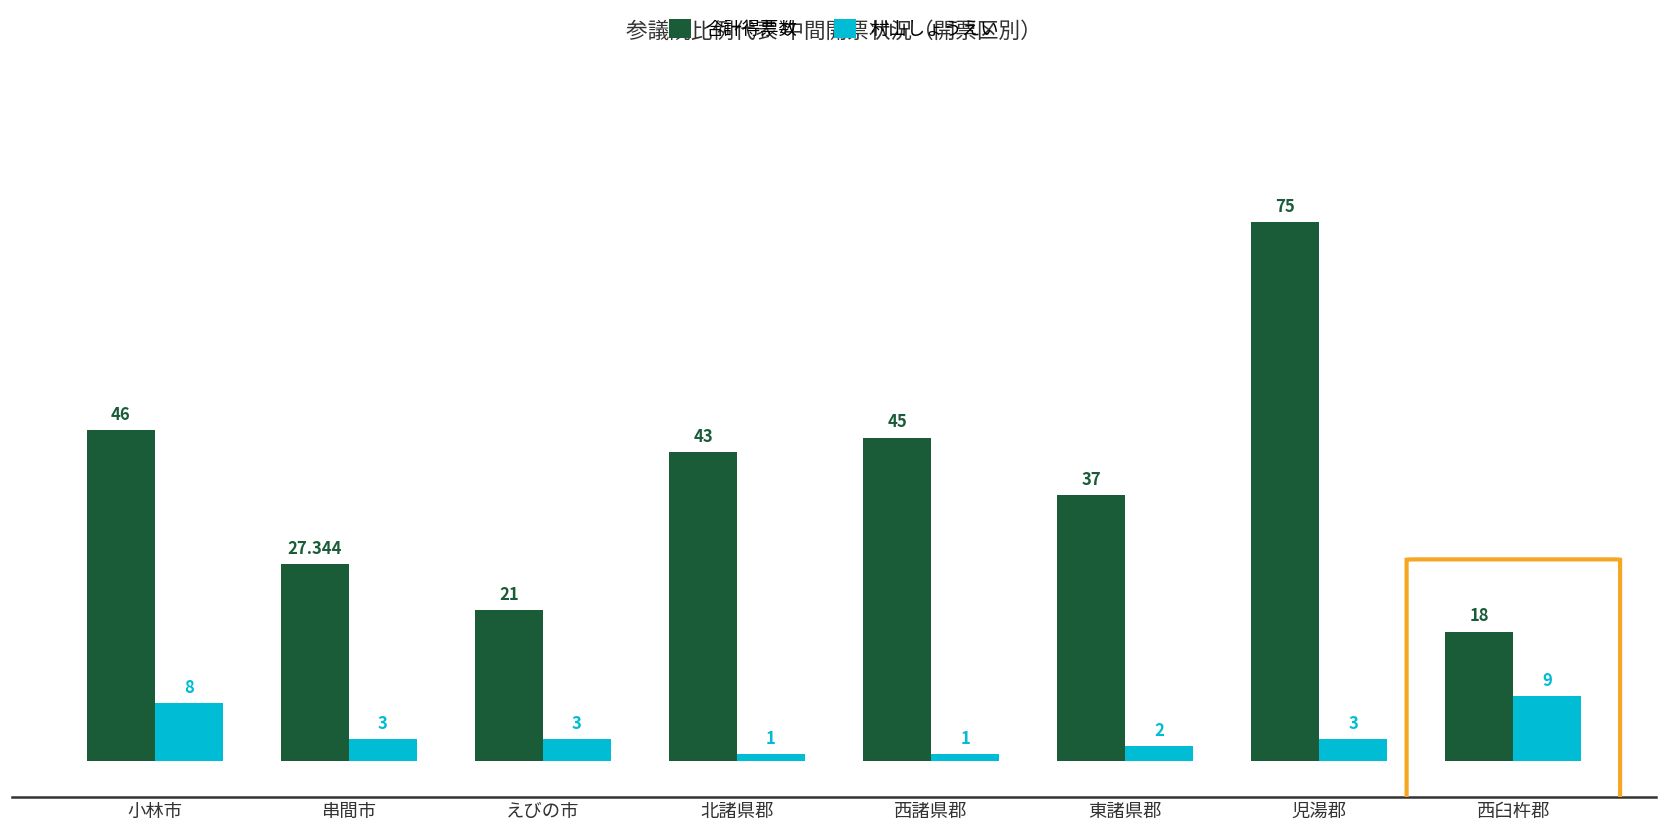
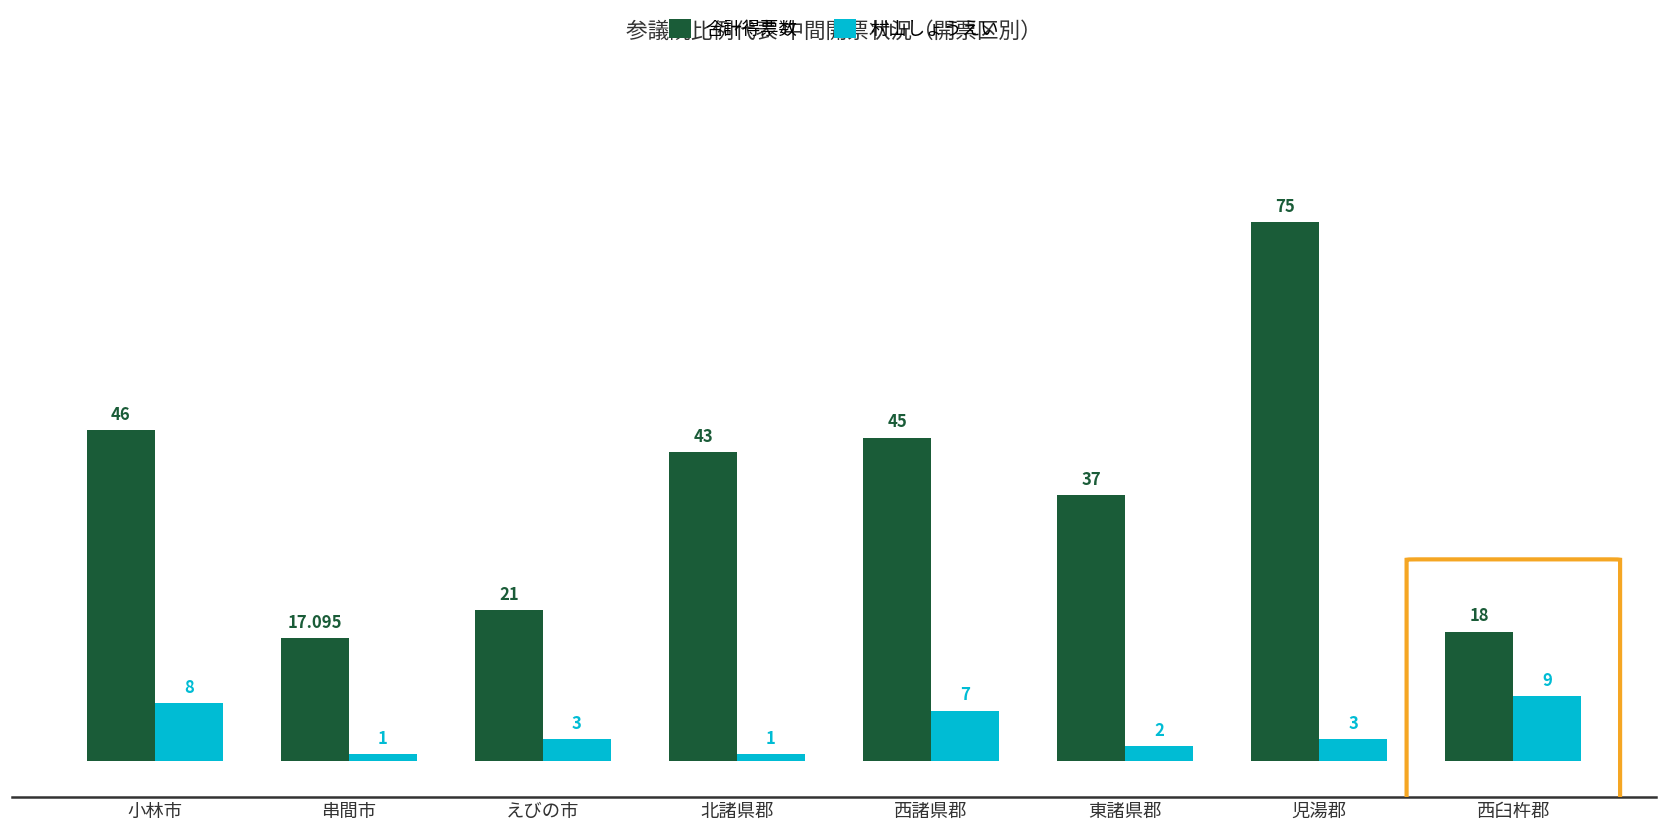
合計得票数, 串間市: 27.344 -> 17.095
村山しょうえい, 串間市: 3 -> 1
村山しょうえい, 西諸県郡: 1 -> 7
